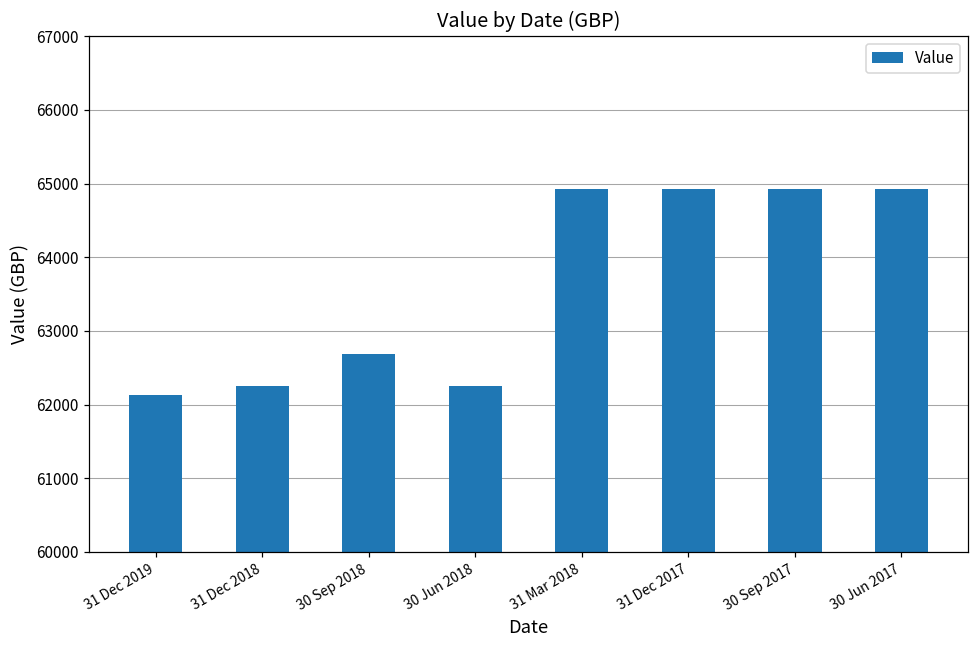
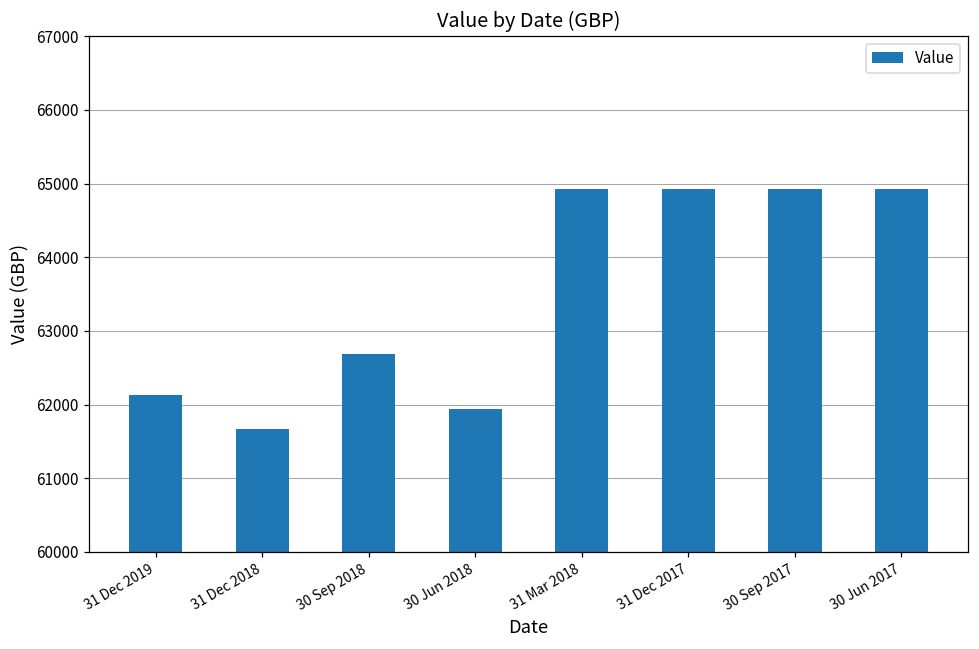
31 Dec 2018: 62300 -> 61700
30 Jun 2018: 62300 -> 61900
